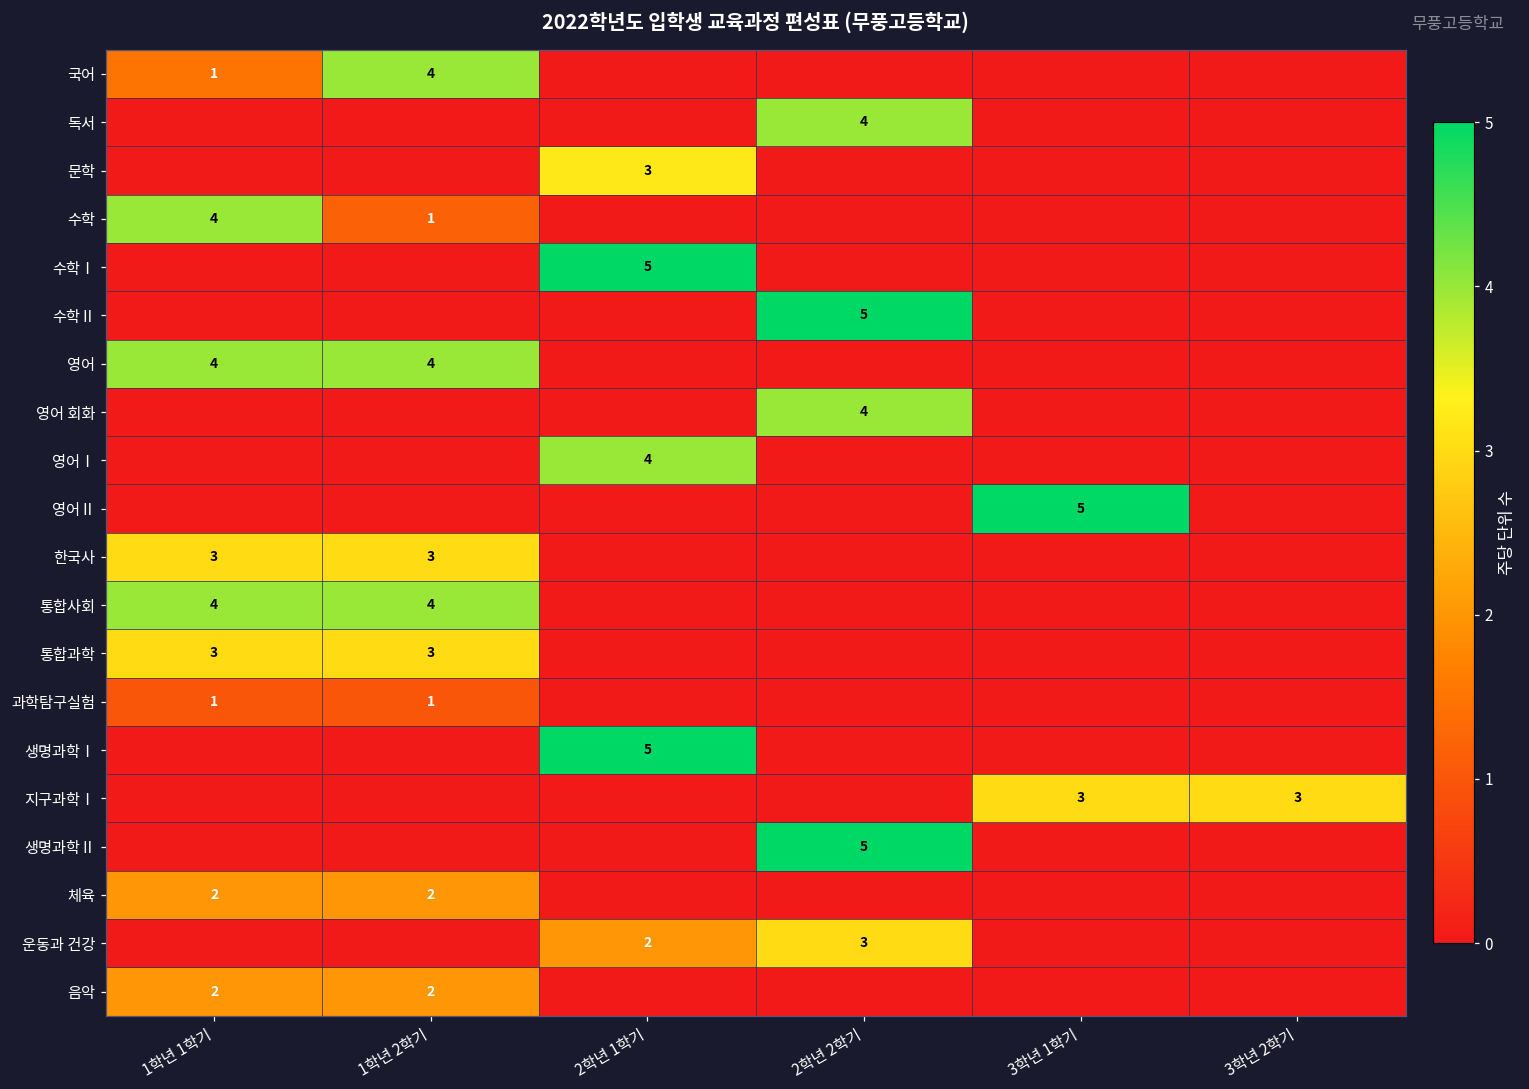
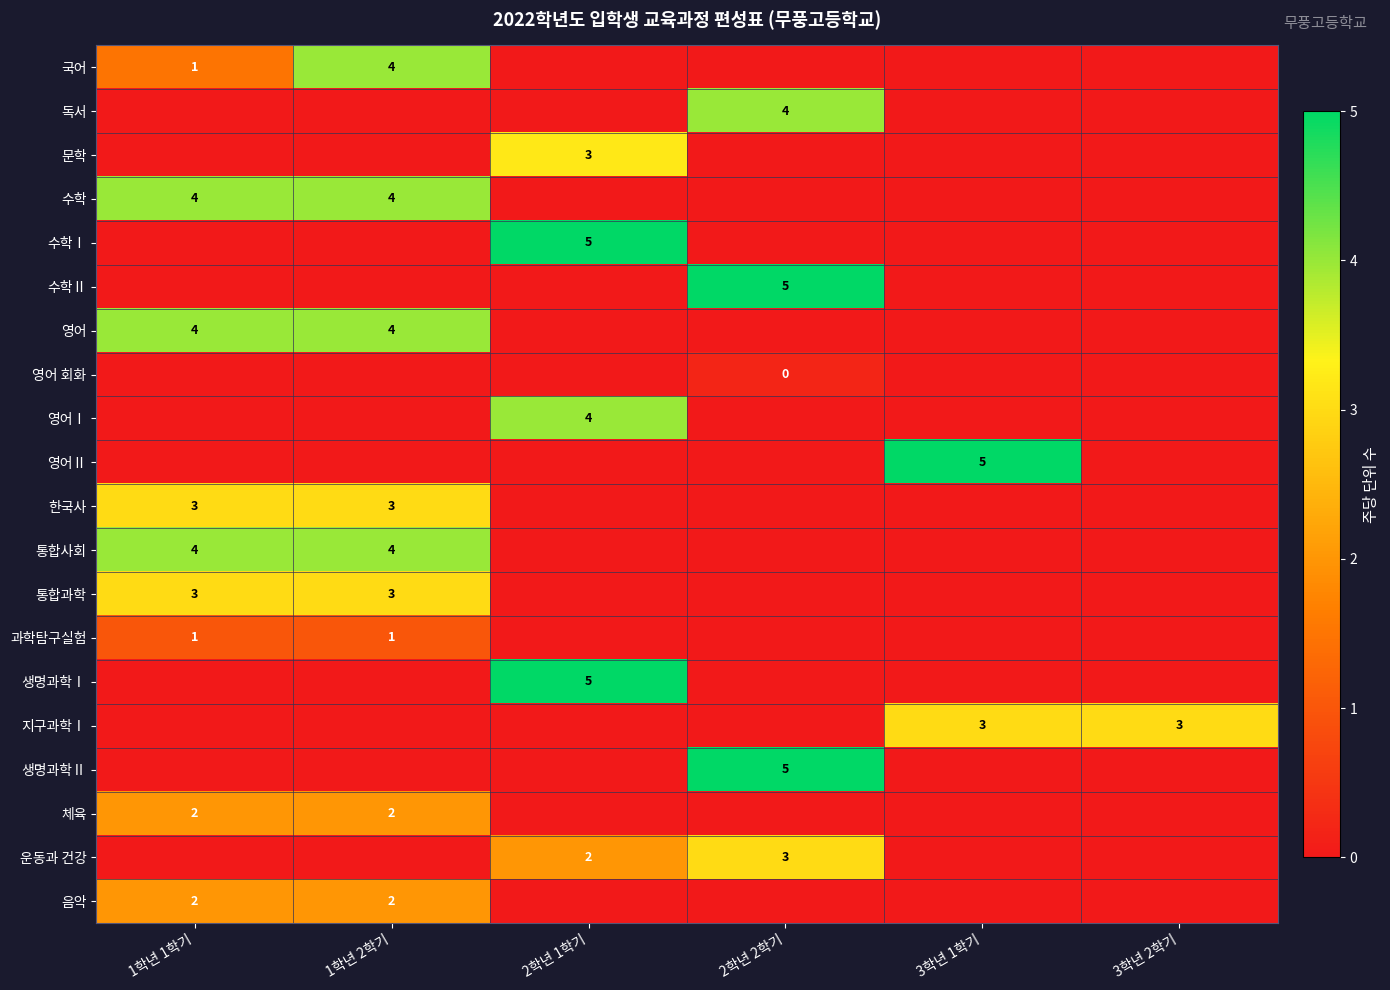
수학, 1학년 2학기: 1 -> 4
영어 회화, 2학년 2학기: 4 -> 0
